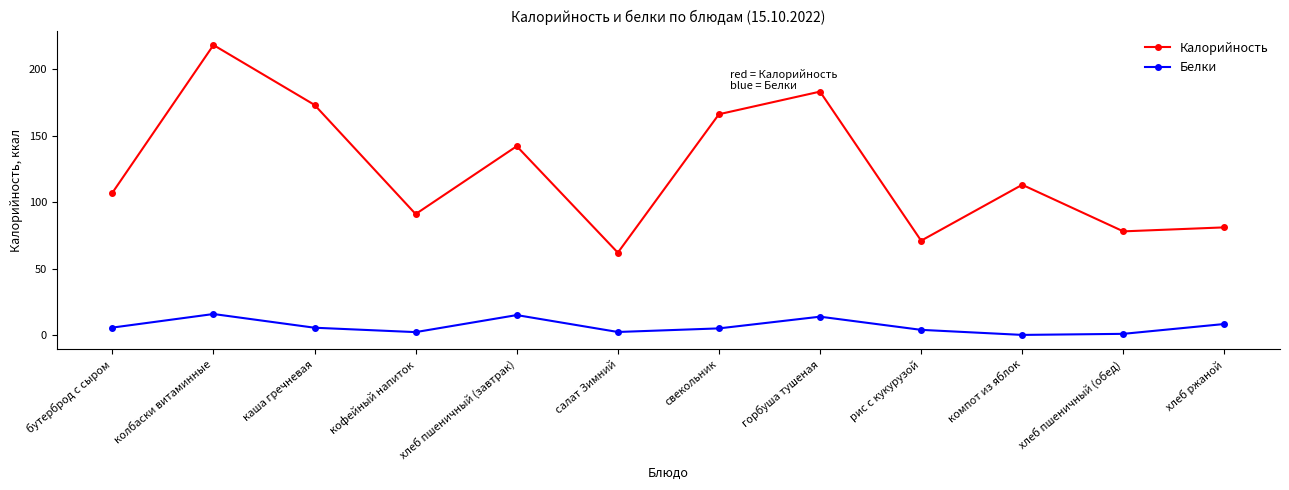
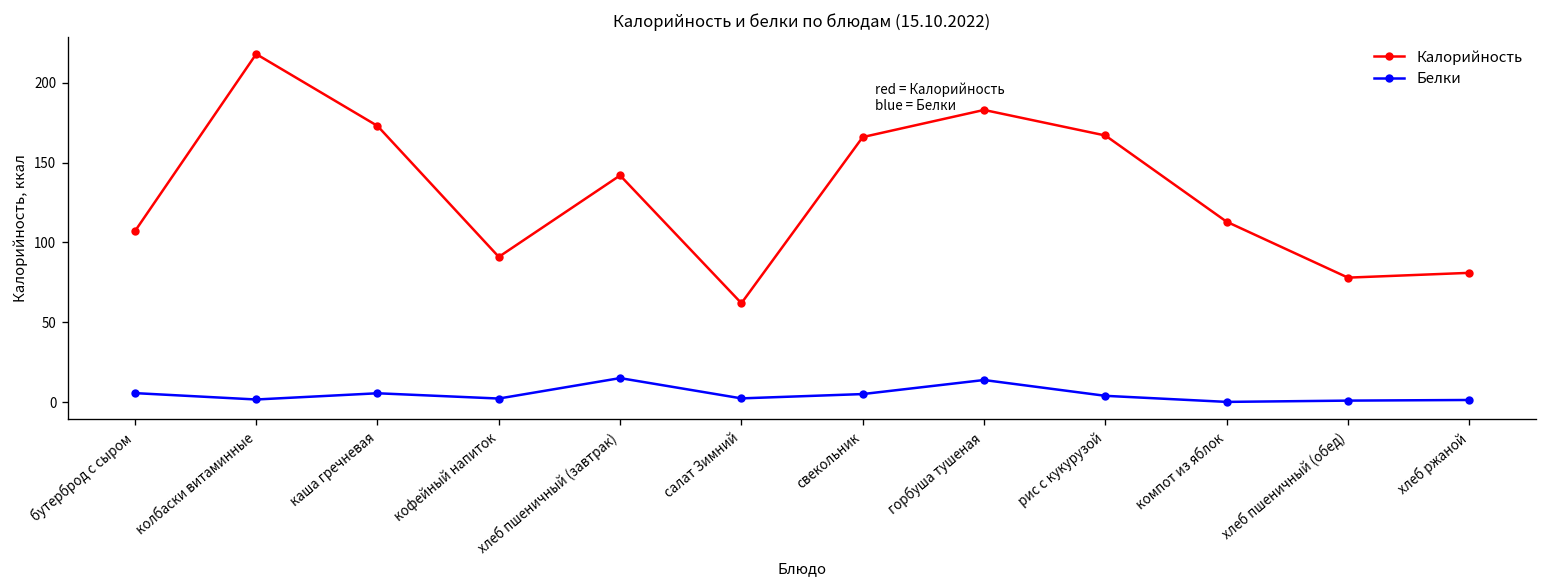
Белки, колбаски витаминные: 16 -> 2
Калорийность, рис с кукурузой: 71 -> 167
Белки, хлеб ржаной: 8 -> 1
